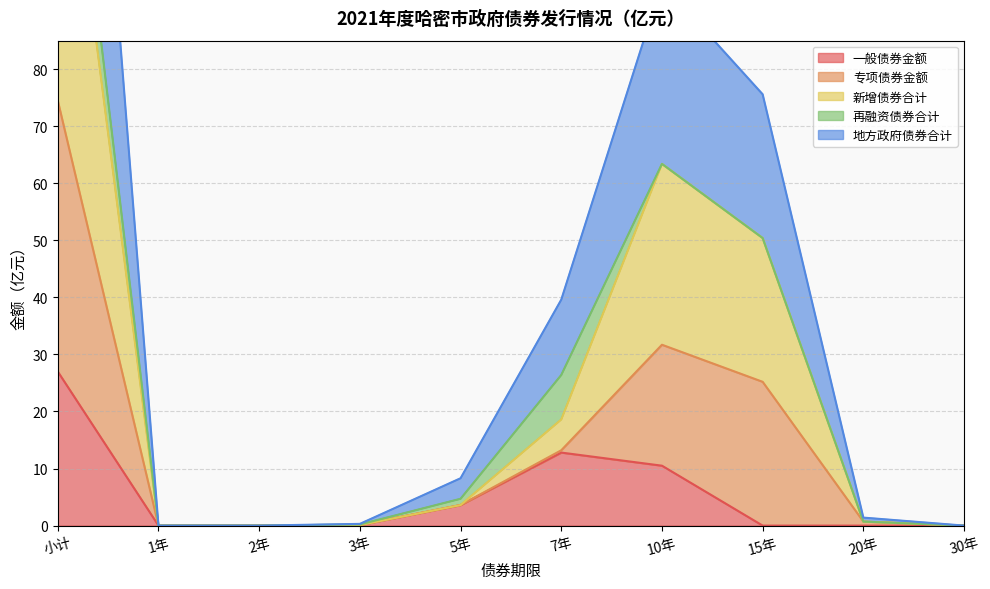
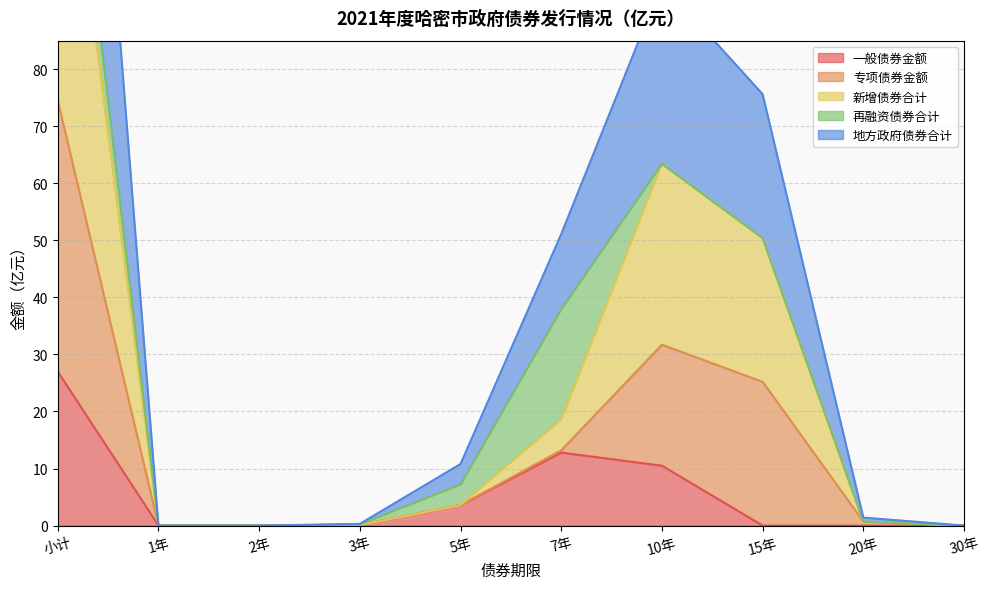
再融资债券合计, 5年: 1 -> 4
再融资债券合计, 7年: 8 -> 19
